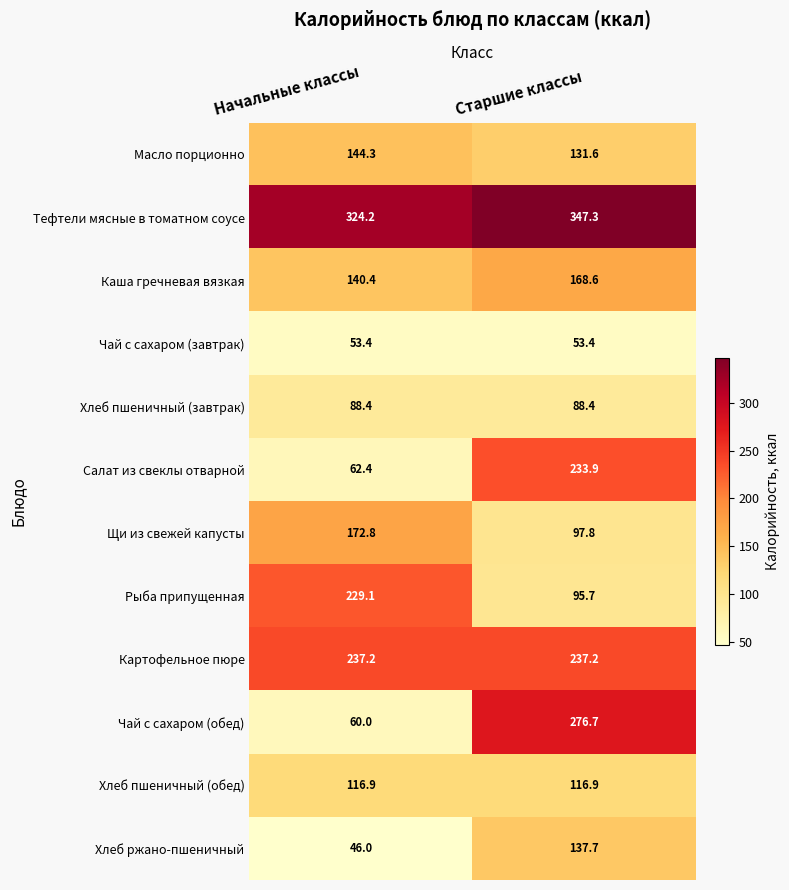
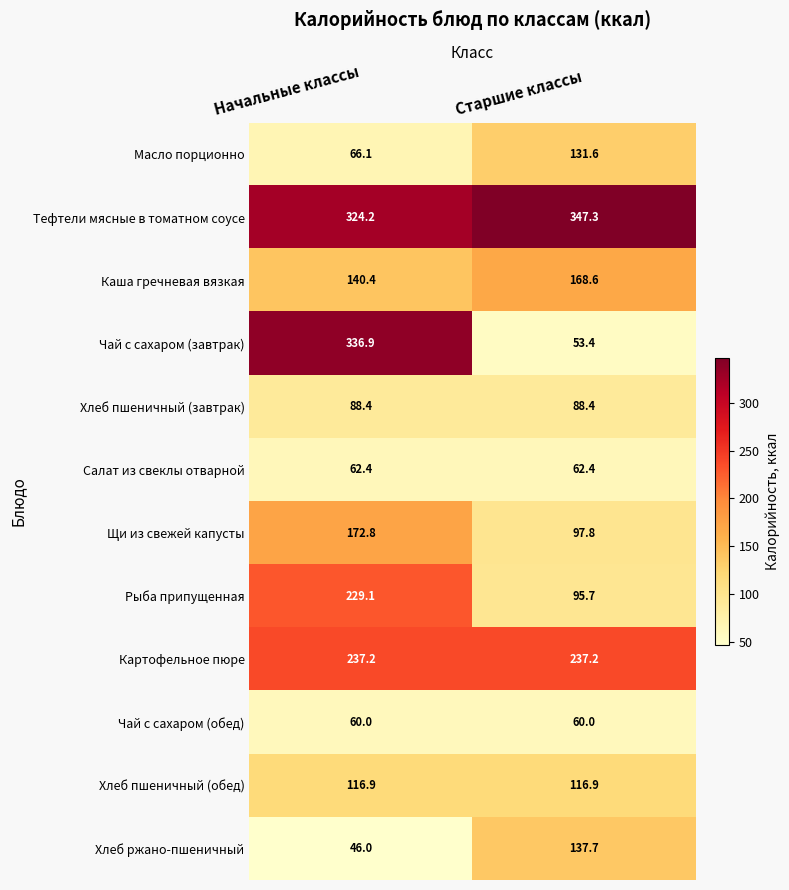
Масло порционно, Начальные классы: 144.3 -> 66.1
Чай с сахаром (завтрак), Начальные классы: 53.4 -> 336.9
Салат из свеклы отварной, Старшие классы: 233.9 -> 62.4
Чай с сахаром (обед), Старшие классы: 276.7 -> 60.0
